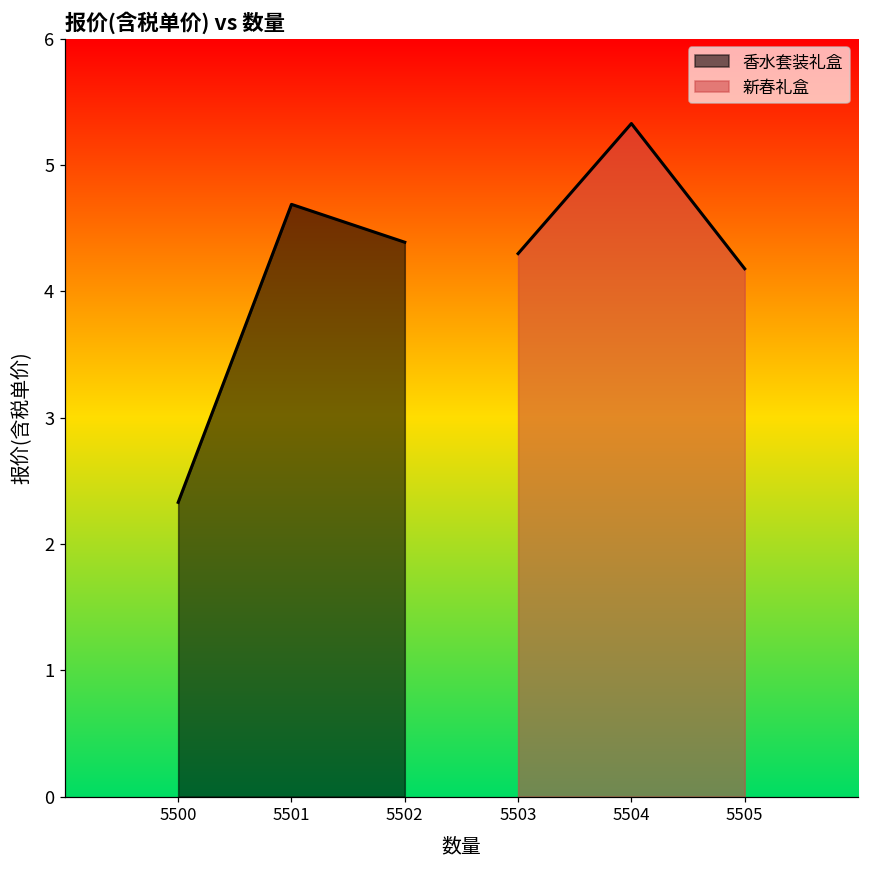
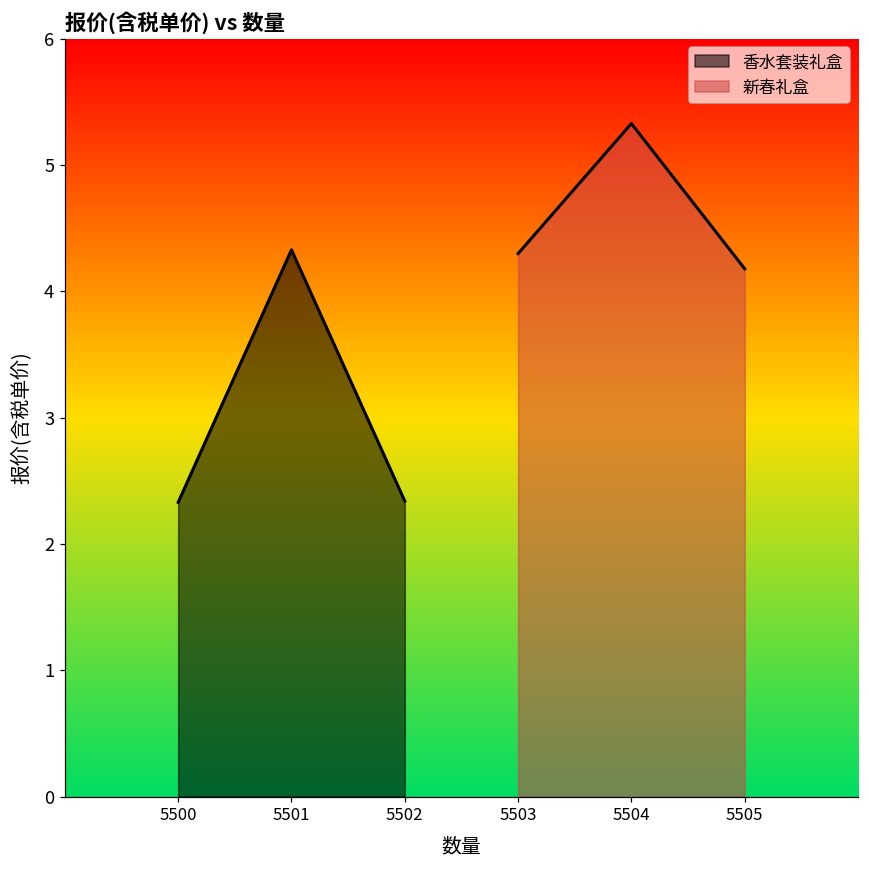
香水套装礼盒, 5501: 4.69 -> 4.33
香水套装礼盒, 5502: 4.39 -> 2.34
